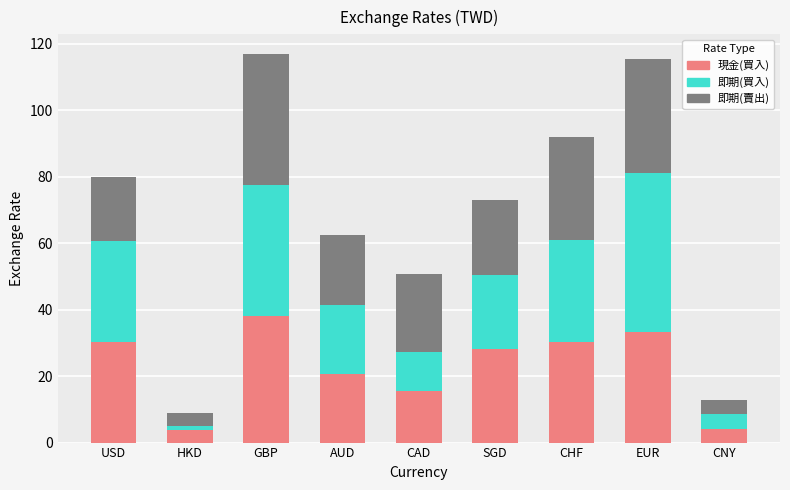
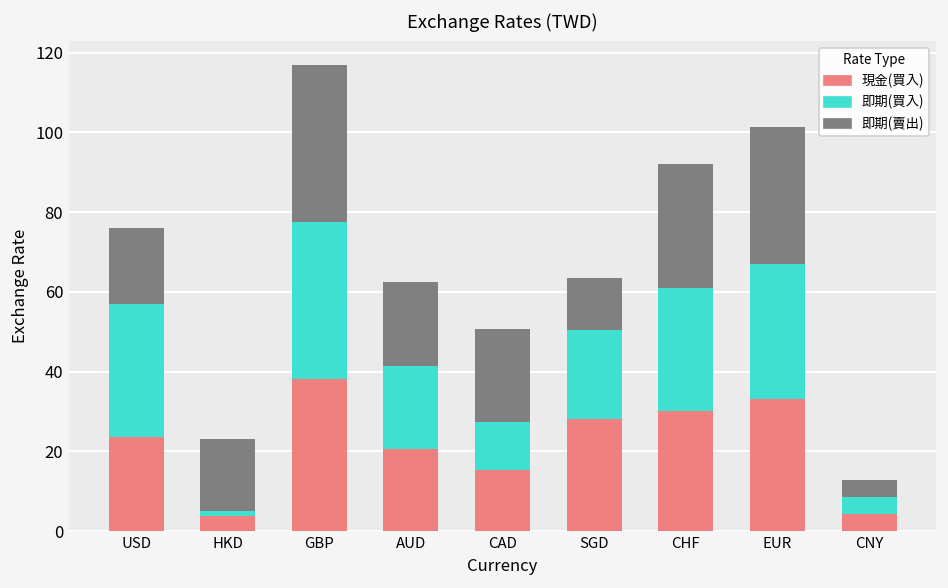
現金(買入), USD: 30 -> 24
即期(買入), USD: 31 -> 33
即期(賣出), HKD: 4 -> 18
即期(賣出), SGD: 23 -> 13
即期(買入), EUR: 48 -> 34
